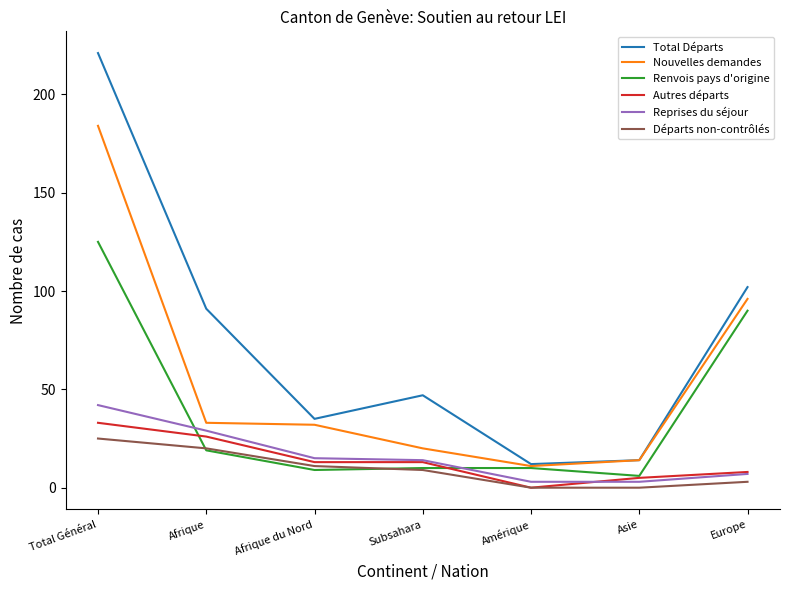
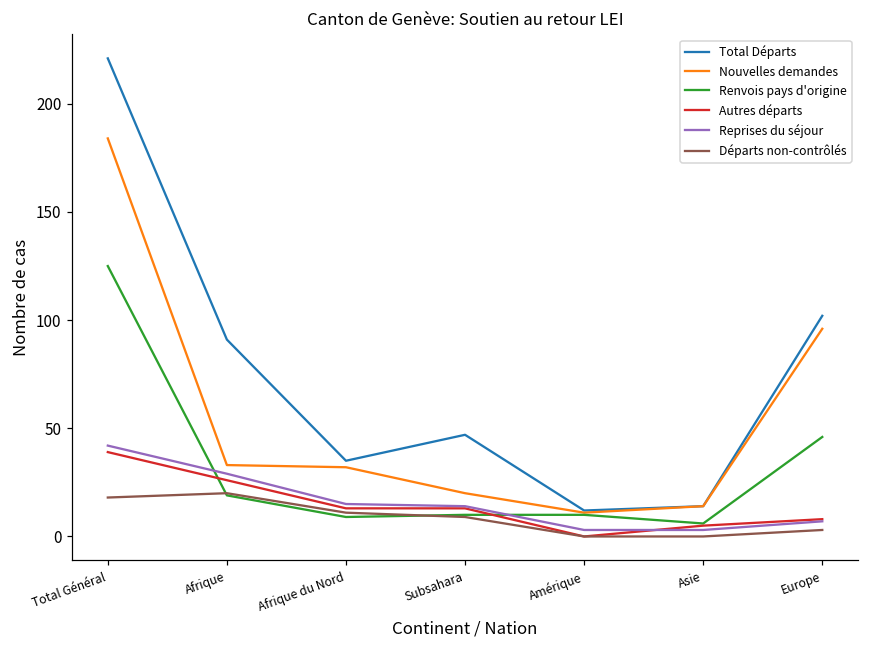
Autres départs, Total Général: 33 -> 39
Départs non-contrôlés, Total Général: 25 -> 18
Renvois pays d'origine, Europe: 90 -> 46
